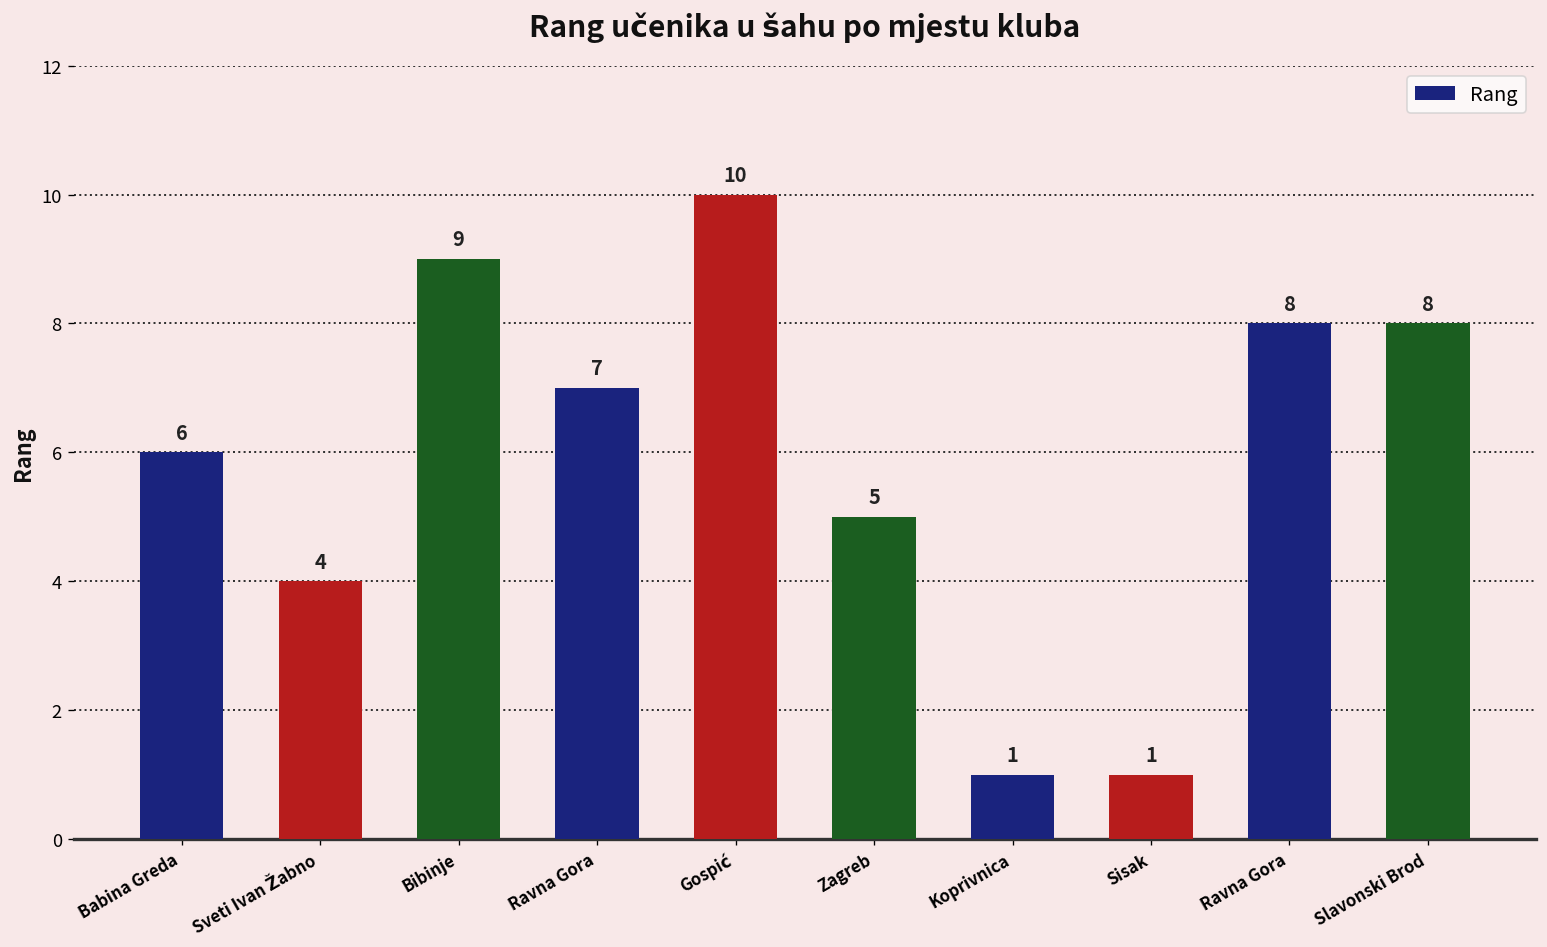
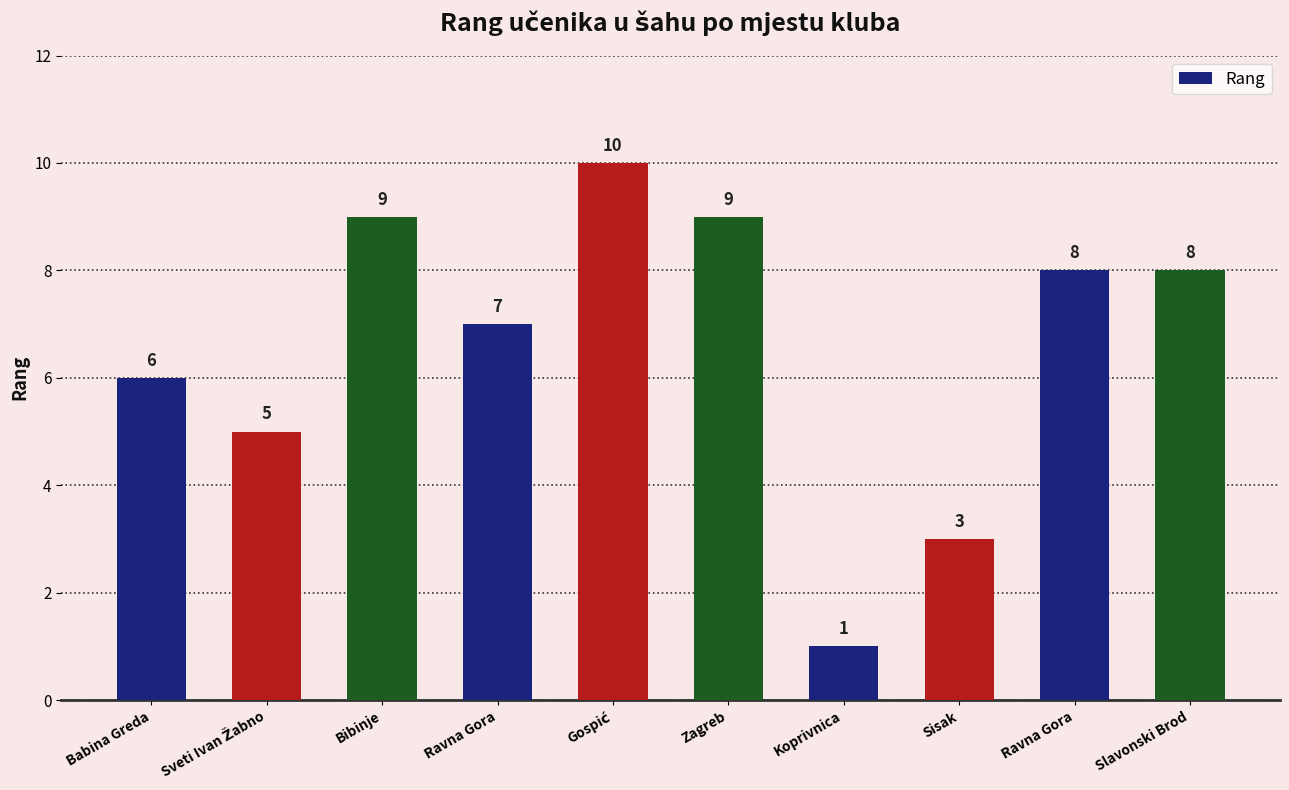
Sveti Ivan Žabno: 4 -> 5
Zagreb: 5 -> 9
Sisak: 1 -> 3
